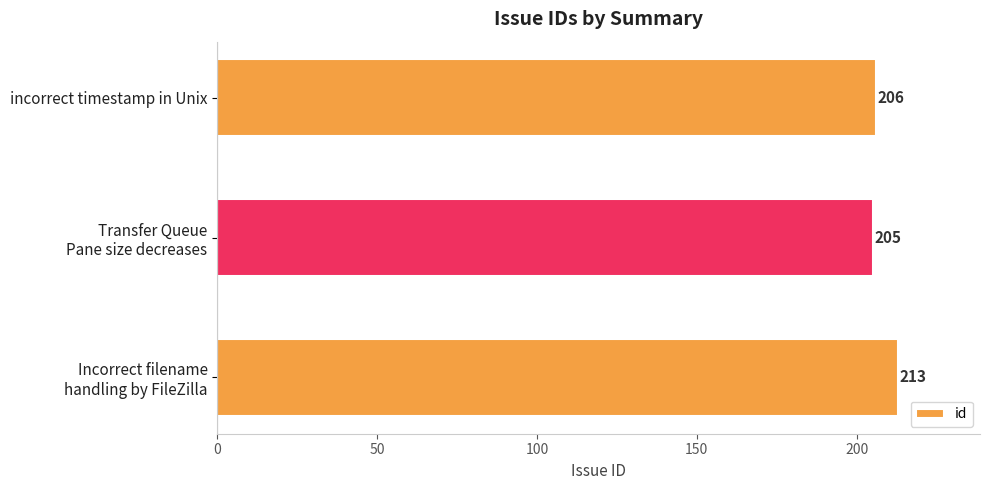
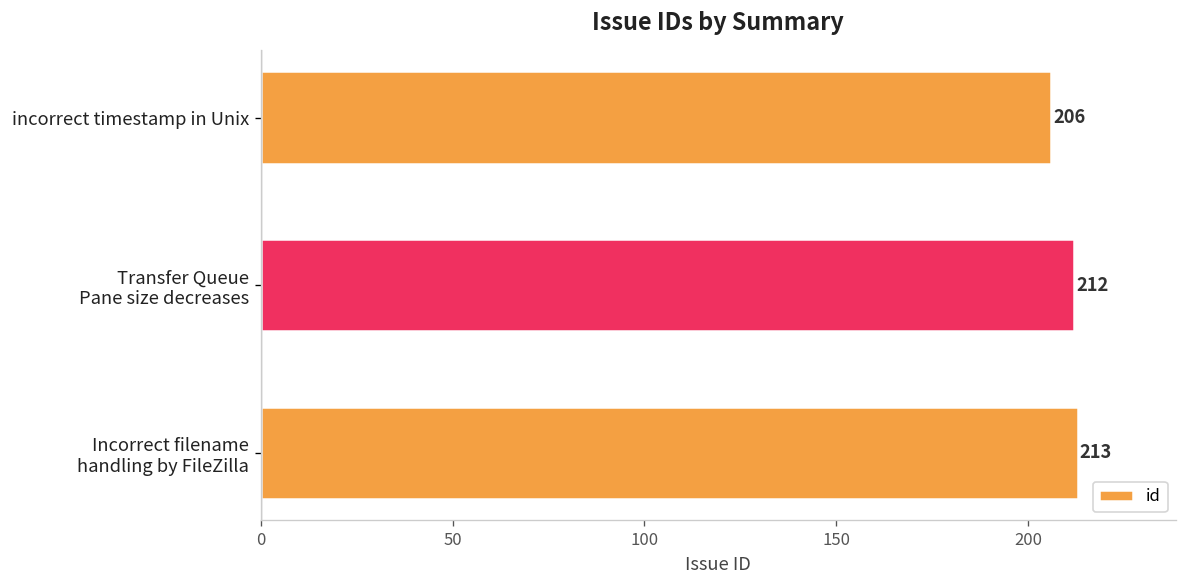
Transfer Queue Pane size decreases: 205 -> 212
